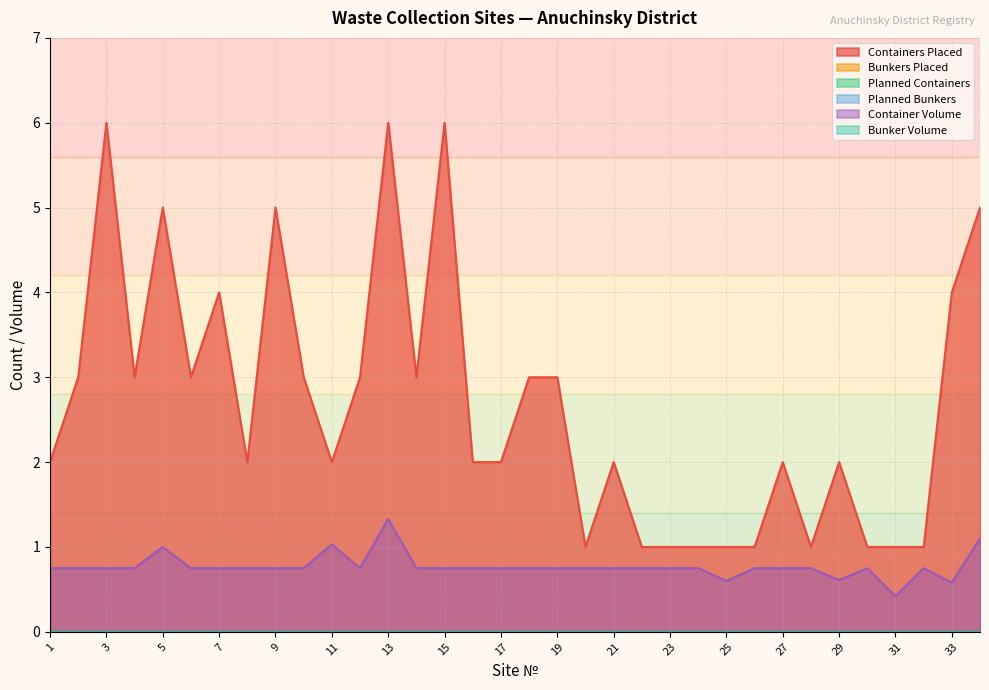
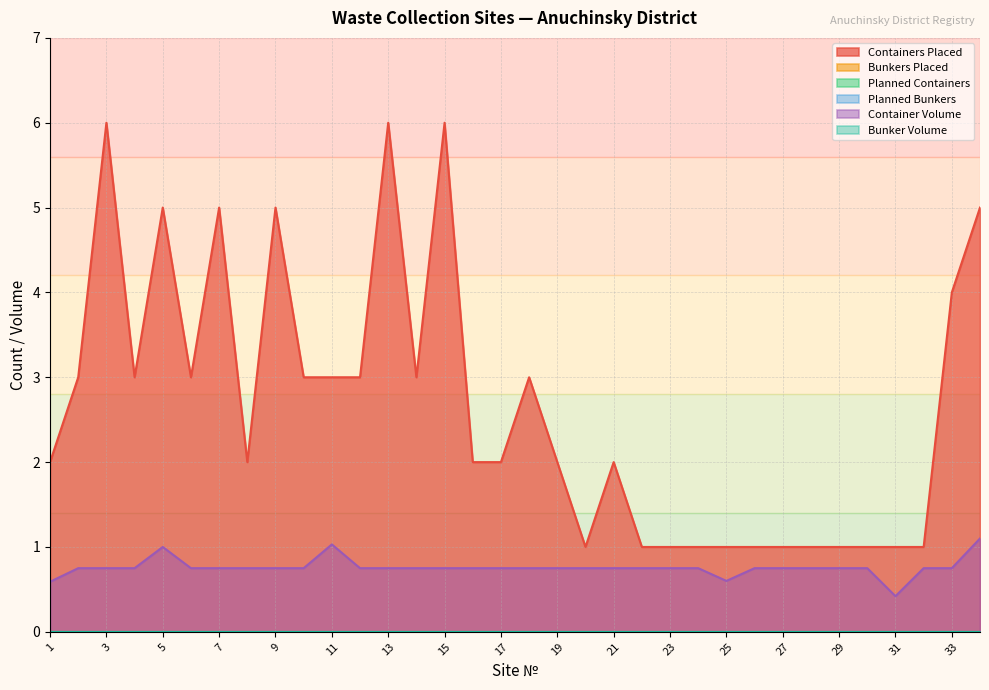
Container Volume, 1: 0.8 -> 0.6
Containers Placed, 7: 4 -> 5
Containers Placed, 11: 2 -> 3
Container Volume, 13: 1.3 -> 0.8
Containers Placed, 19: 3 -> 2
Containers Placed, 27: 2 -> 1
Containers Placed, 29: 2 -> 1
Container Volume, 29: 0.6 -> 0.8
Container Volume, 33: 0.6 -> 0.8
